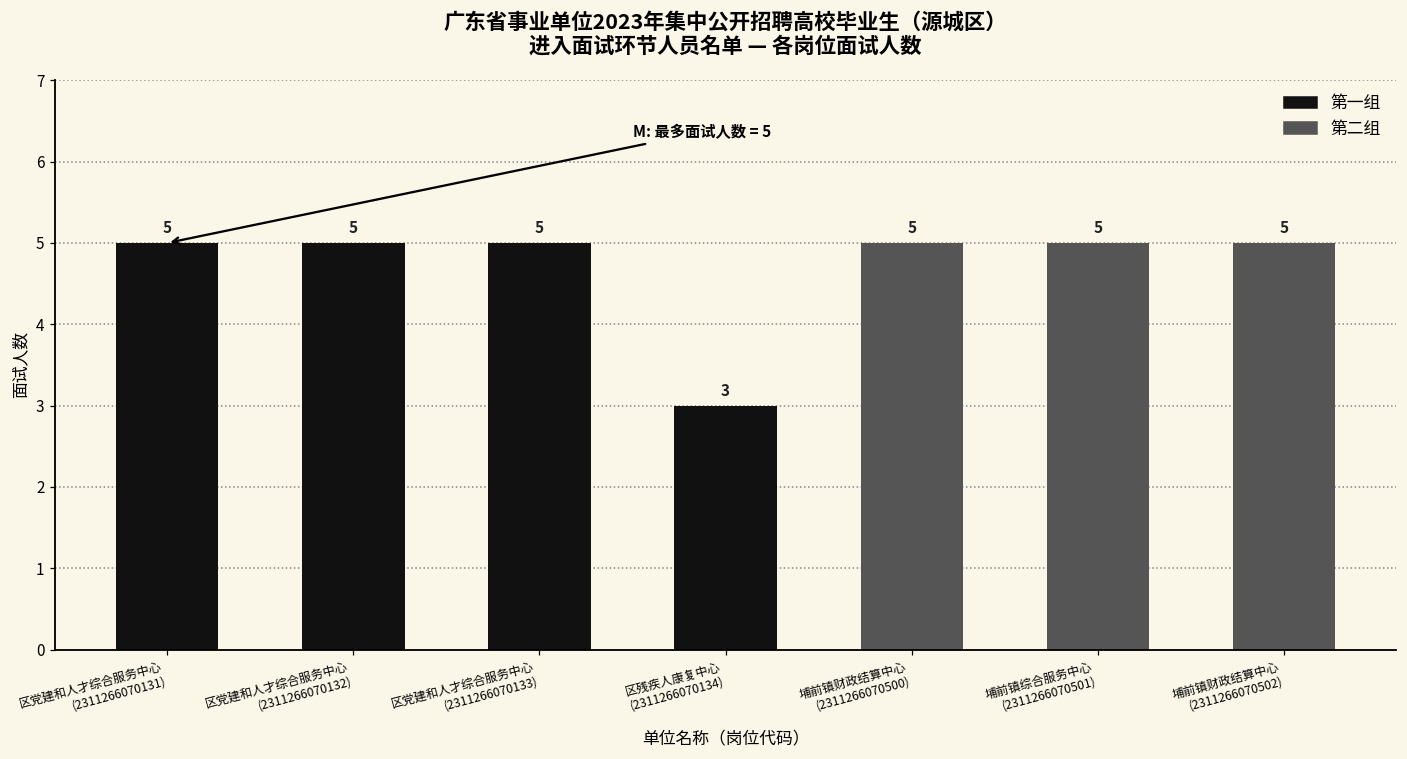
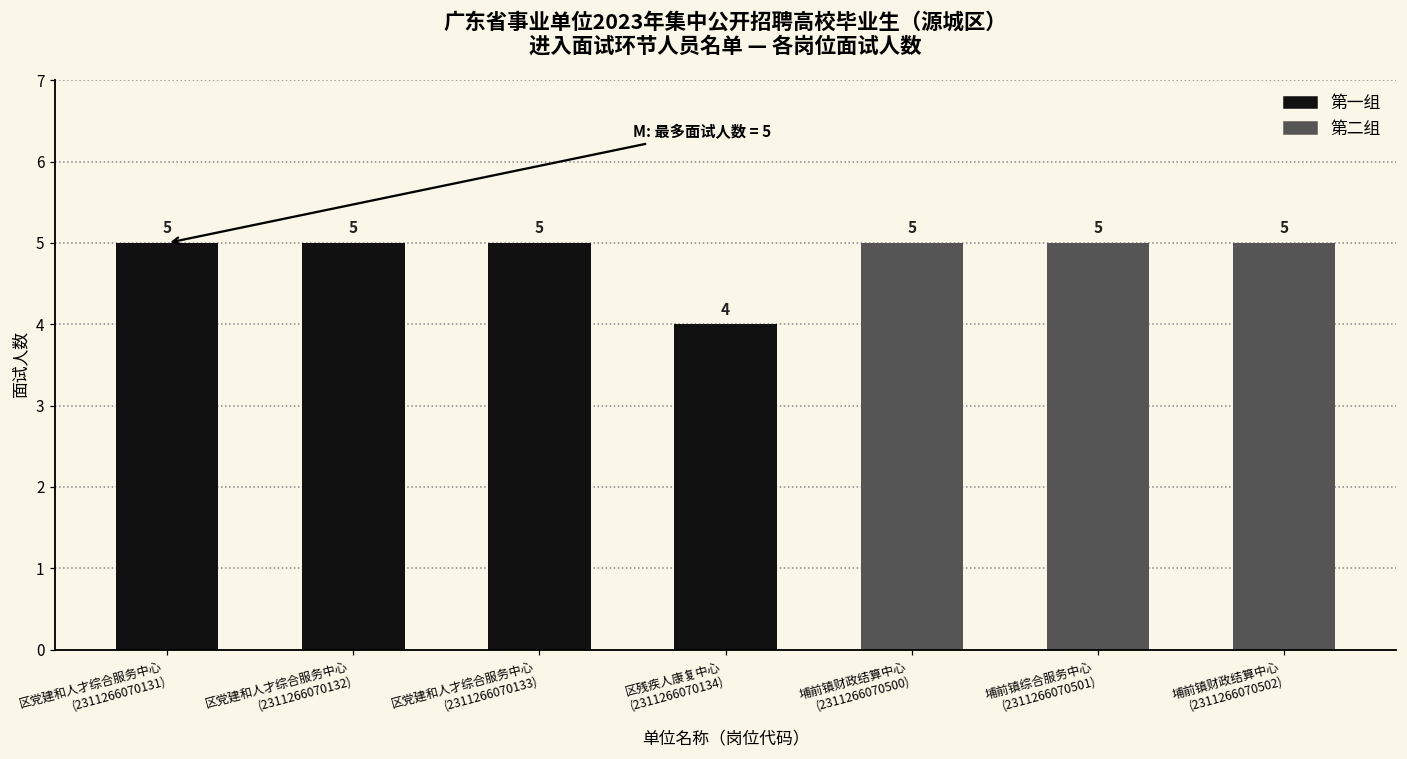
第一组, 区残疾人康复中心 (2311266070134): 3 -> 4
